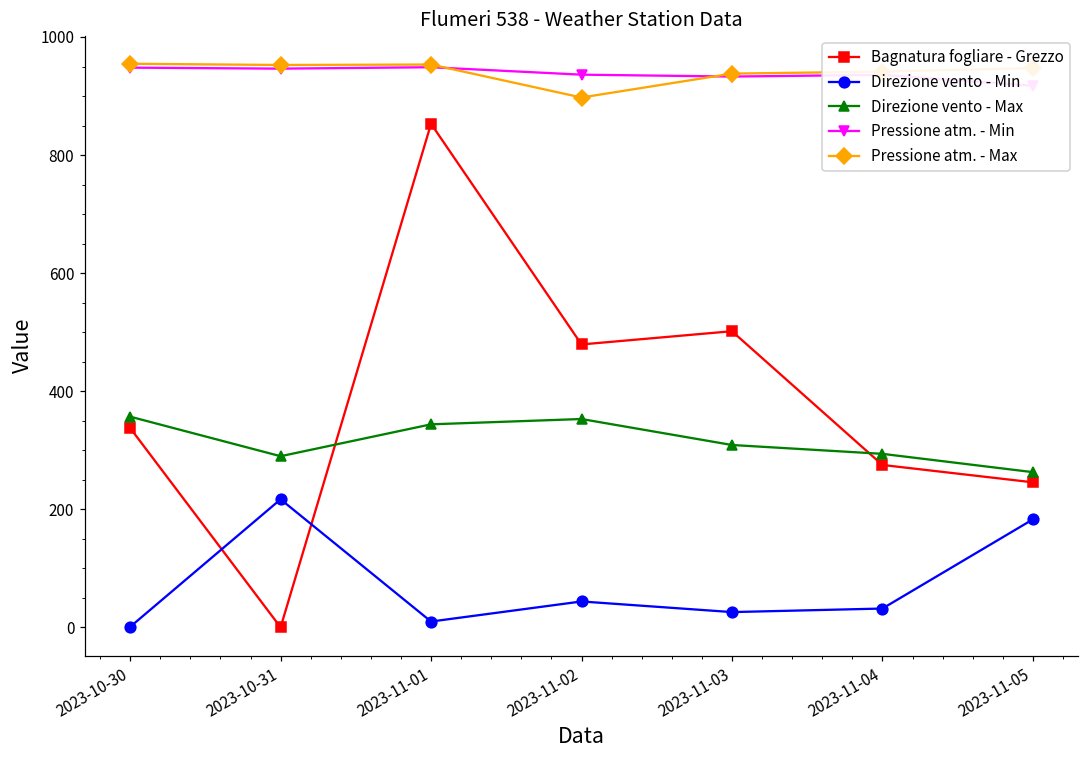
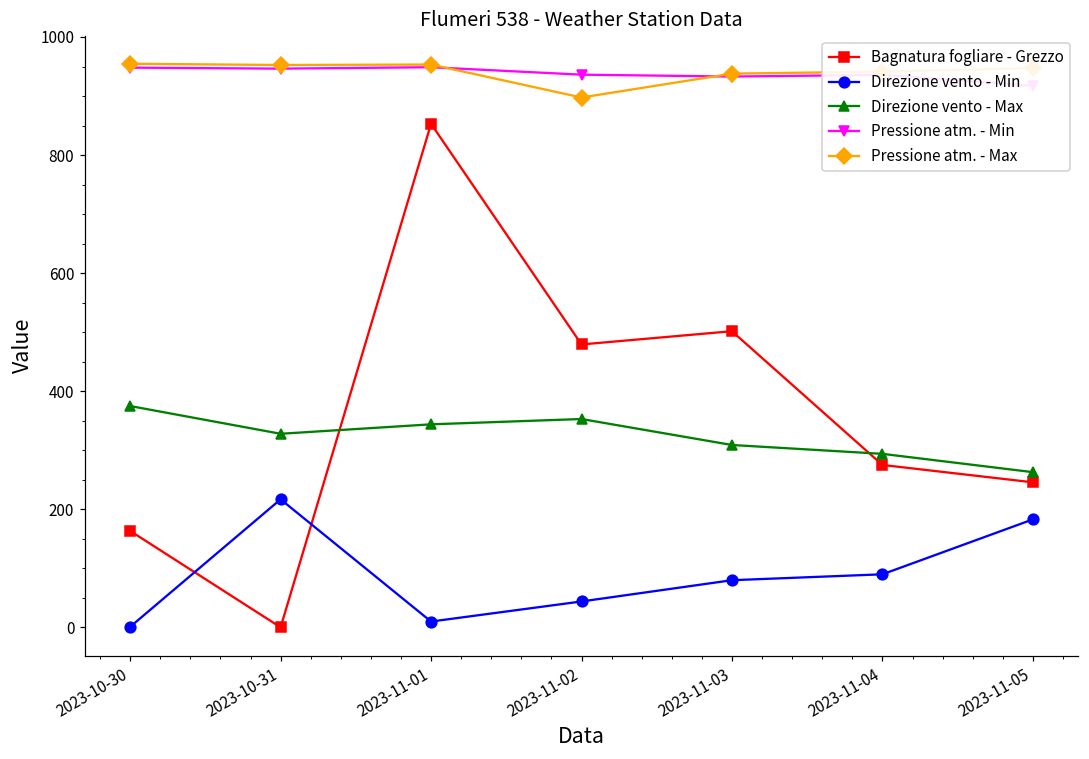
Bagnatura fogliare - Grezzo, 2023-10-30: 340 -> 160
Direzione vento - Max, 2023-10-30: 360 -> 380
Direzione vento - Max, 2023-10-31: 290 -> 330
Direzione vento - Min, 2023-11-03: 30 -> 80
Direzione vento - Min, 2023-11-04: 30 -> 90
